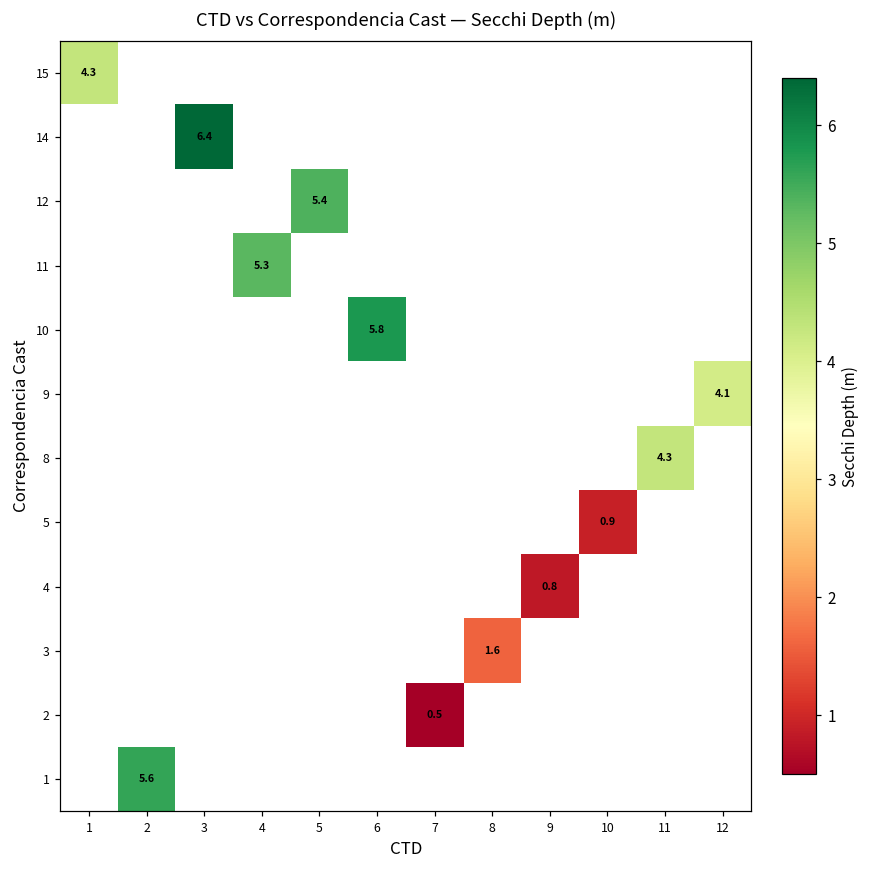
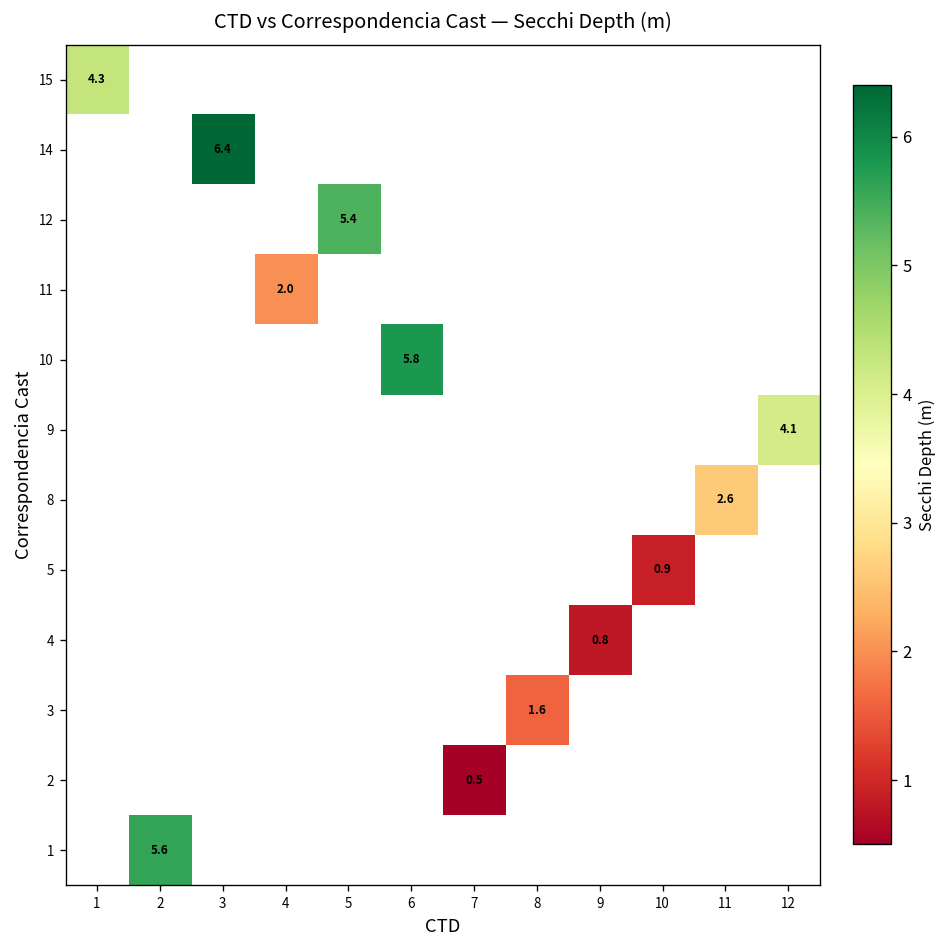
11, 4: 5.3 -> 2.0
8, 11: 4.3 -> 2.6
